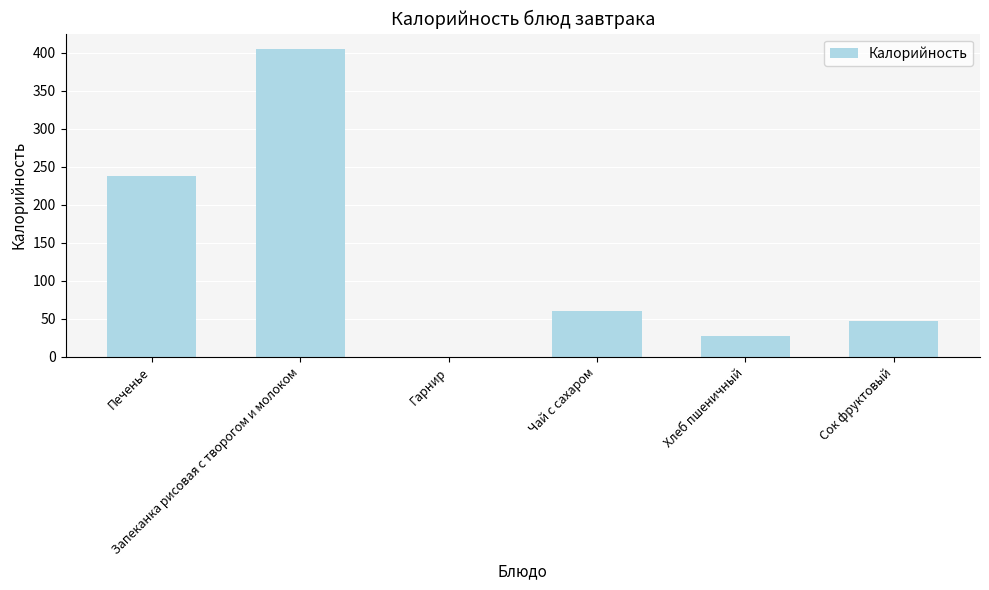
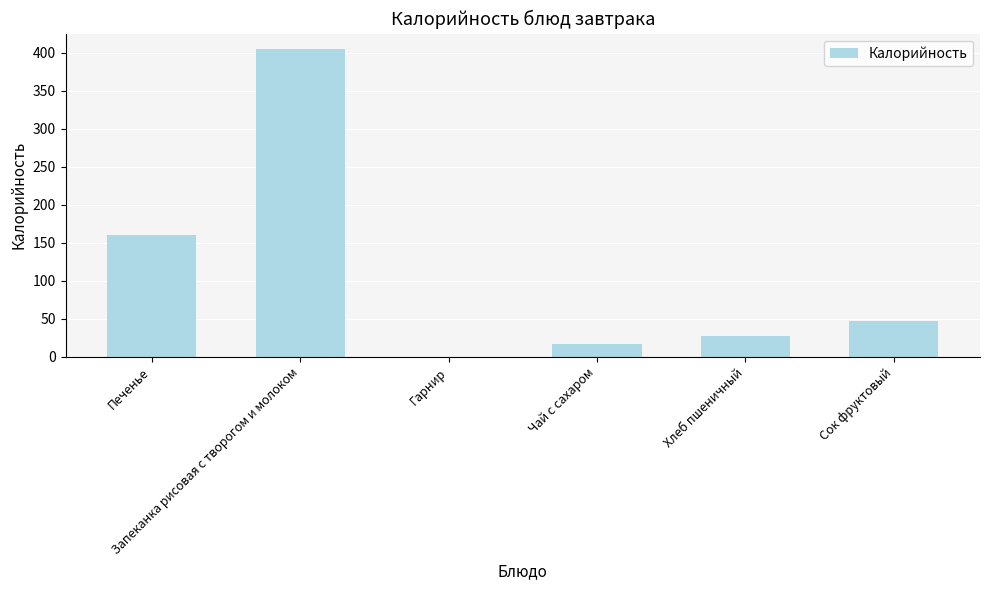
Печенье: 240 -> 160
Чай с сахаром: 60 -> 20
